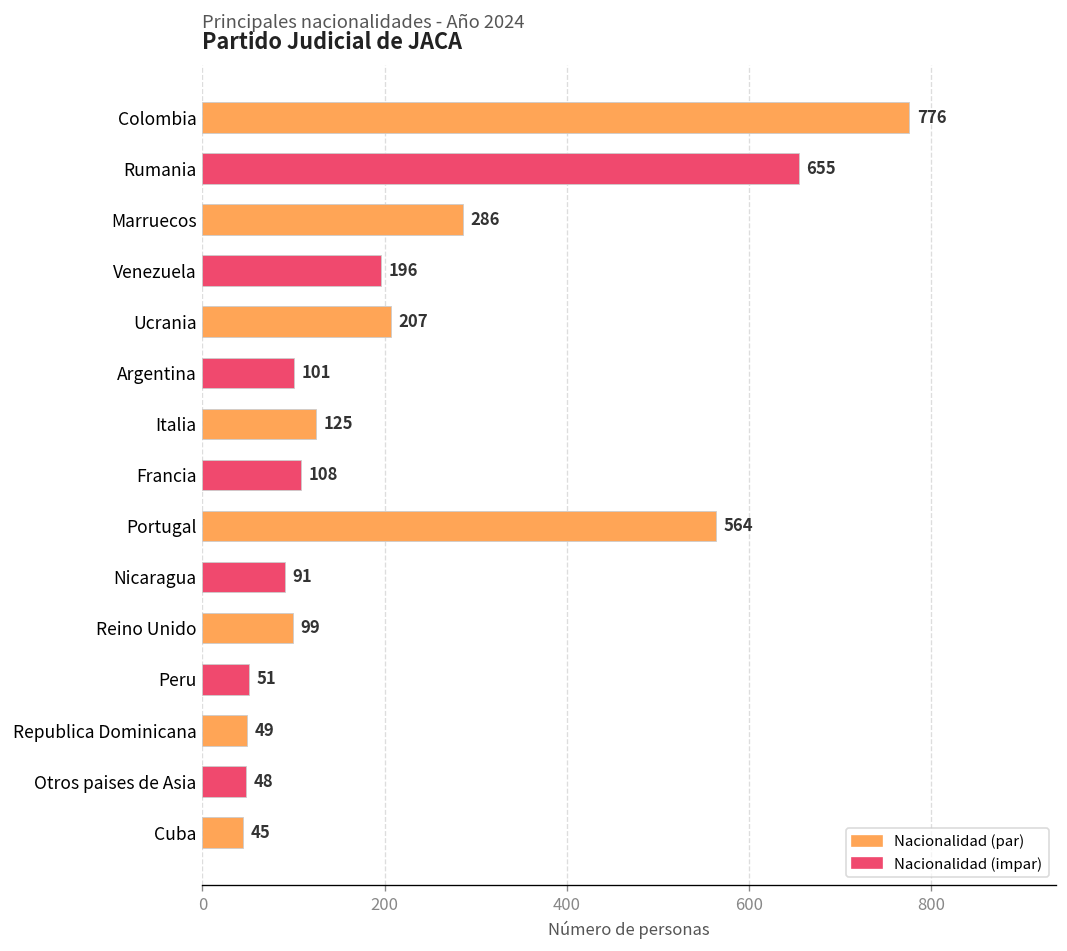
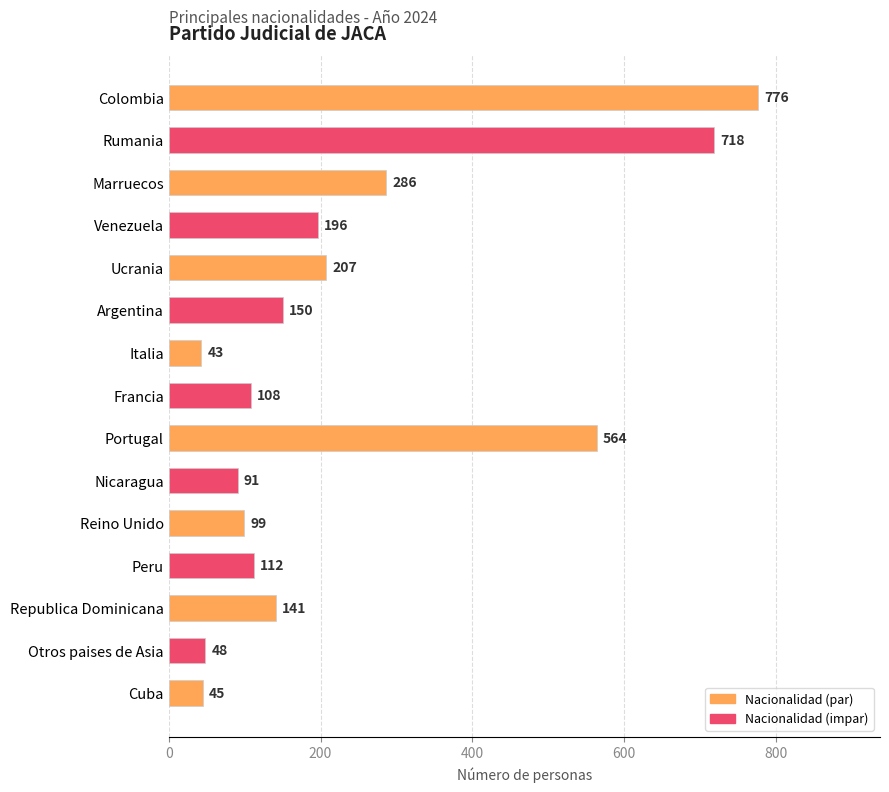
Rumania: 655 -> 718
Argentina: 101 -> 150
Italia: 125 -> 43
Peru: 51 -> 112
Republica Dominicana: 49 -> 141
